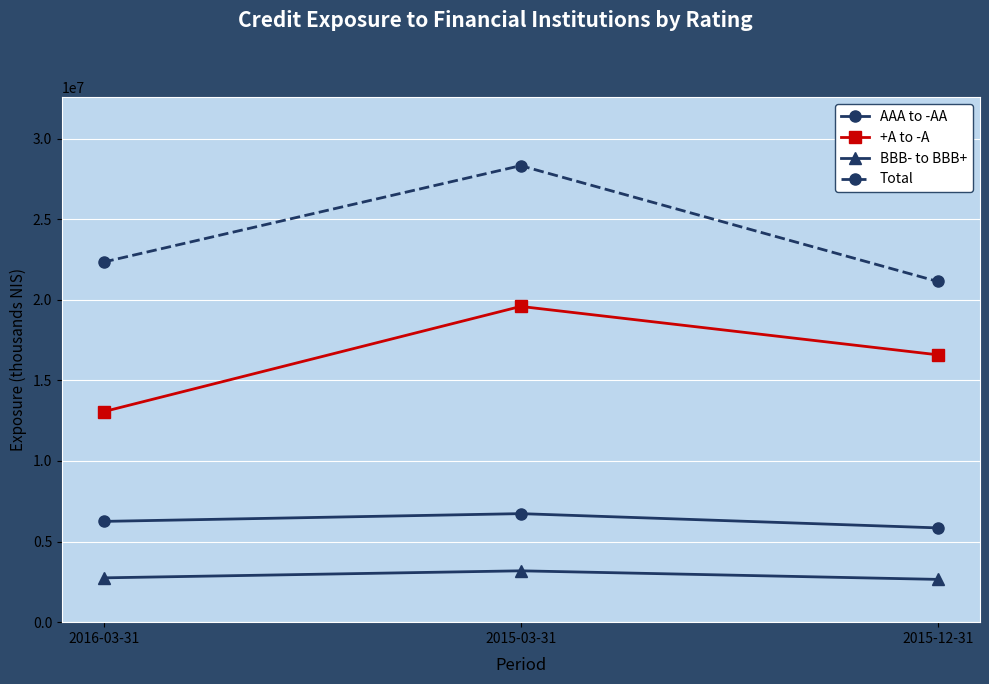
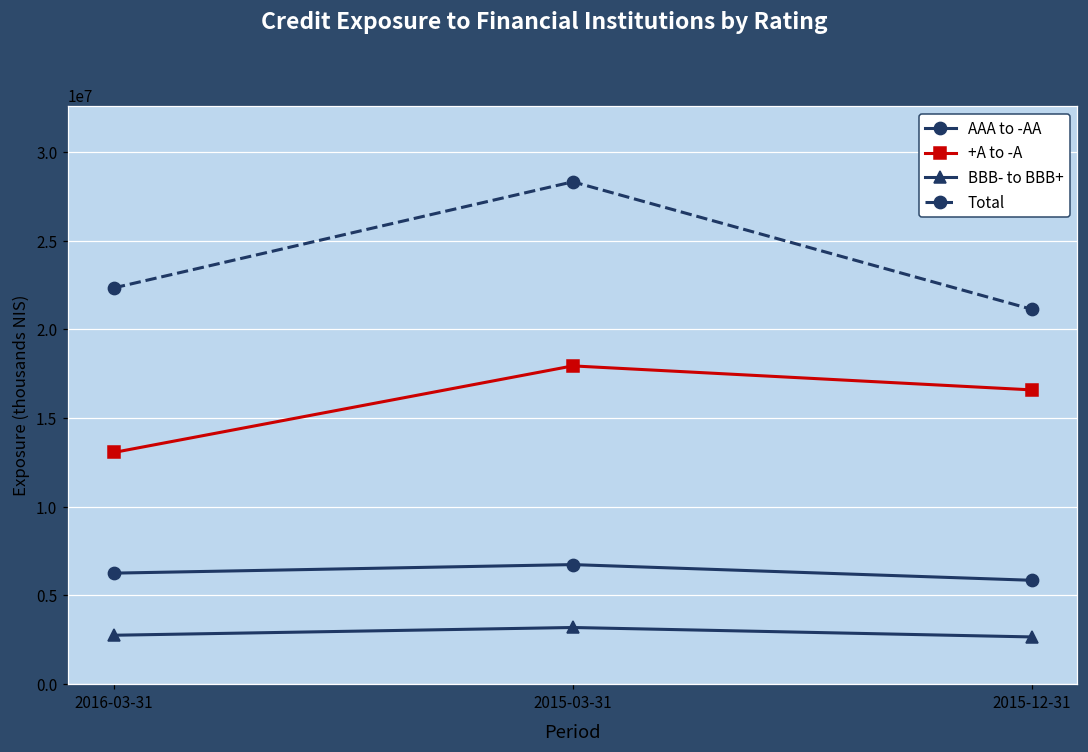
+A to -A, 2015-03-31: 19600000 -> 17900000
